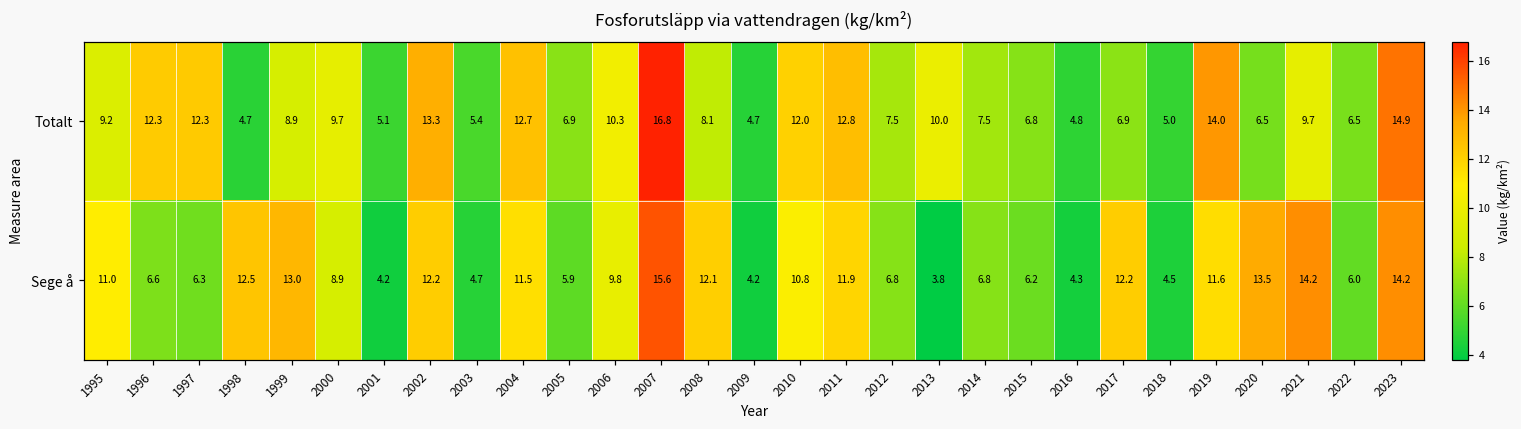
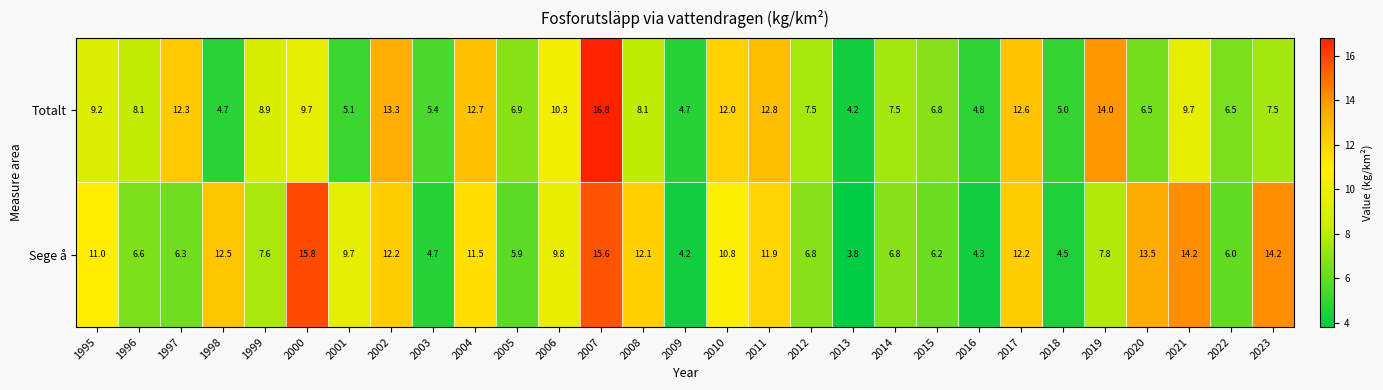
Totalt, 1996: 12.3 -> 8.1
Totalt, 2013: 10.0 -> 4.2
Totalt, 2017: 6.9 -> 12.6
Totalt, 2023: 14.9 -> 7.5
Sege å, 1999: 13.0 -> 7.6
Sege å, 2000: 8.9 -> 15.8
Sege å, 2001: 4.2 -> 9.7
Sege å, 2019: 11.6 -> 7.8
